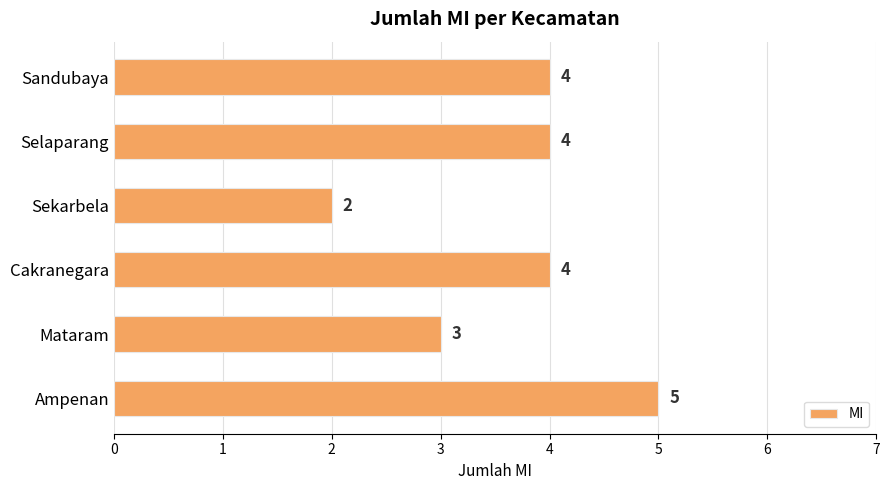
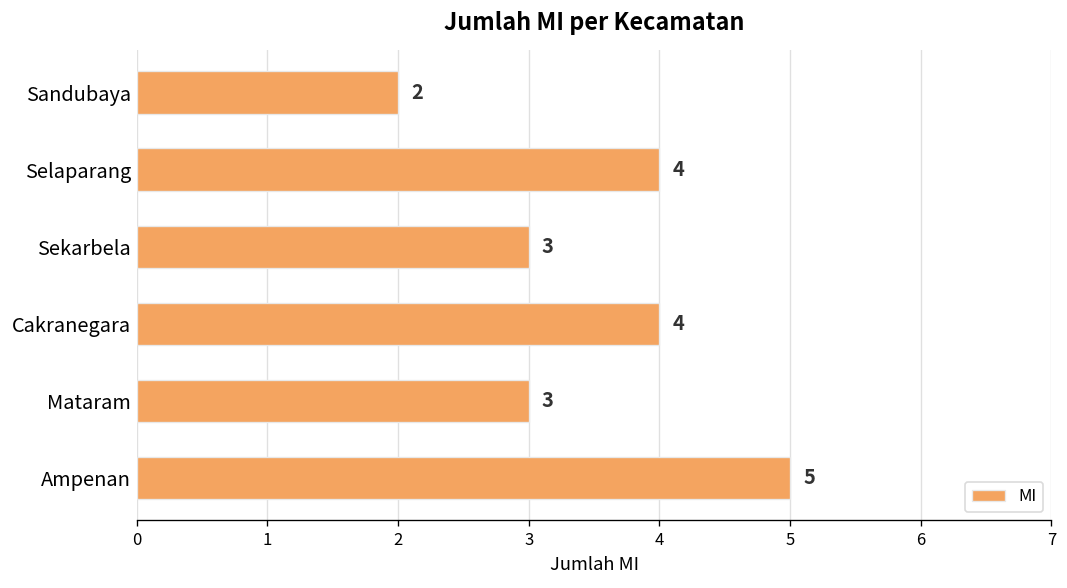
Sandubaya: 4 -> 2
Sekarbela: 2 -> 3
